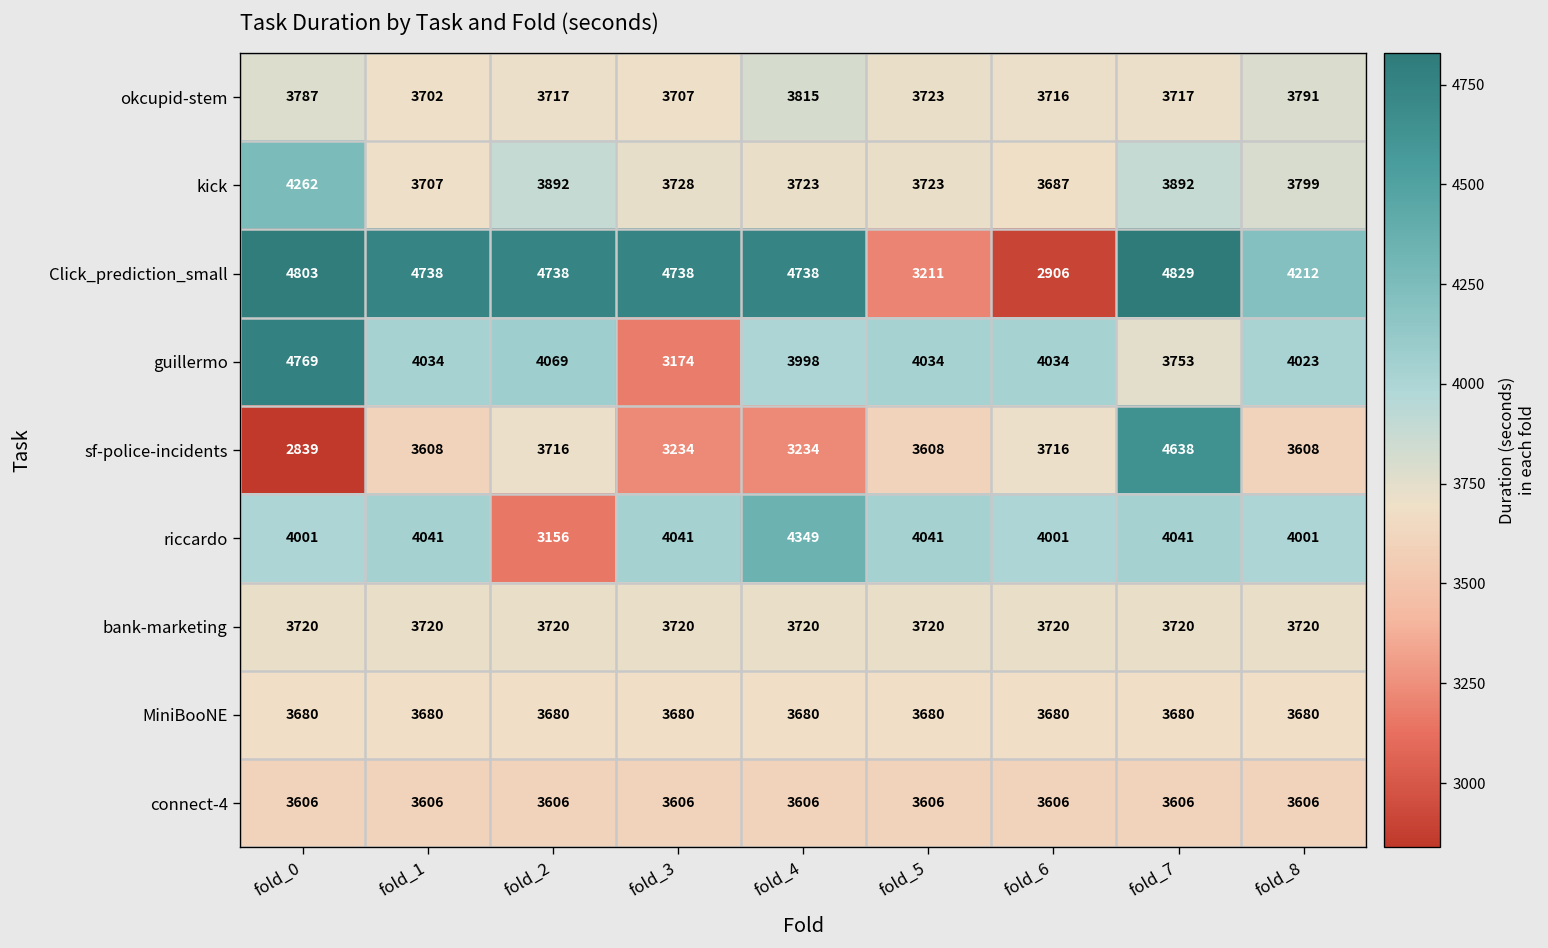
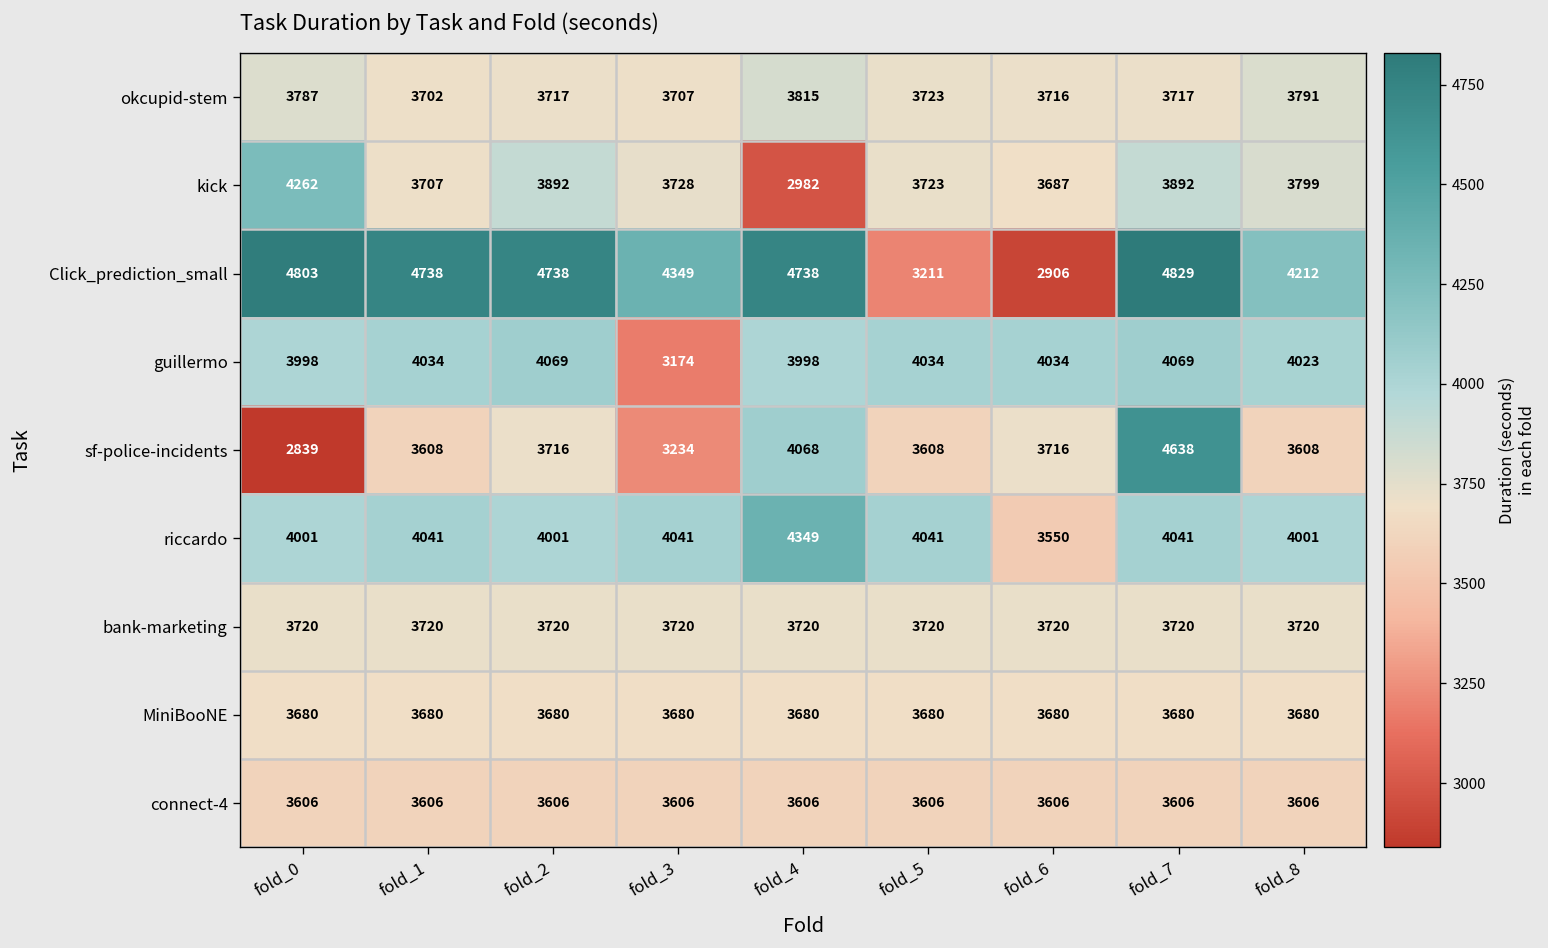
kick, fold_4: 3723 -> 2982
Click_prediction_small, fold_3: 4738 -> 4349
guillermo, fold_0: 4769 -> 3998
guillermo, fold_7: 3753 -> 4069
sf-police-incidents, fold_4: 3234 -> 4068
riccardo, fold_2: 3156 -> 4001
riccardo, fold_6: 4001 -> 3550
